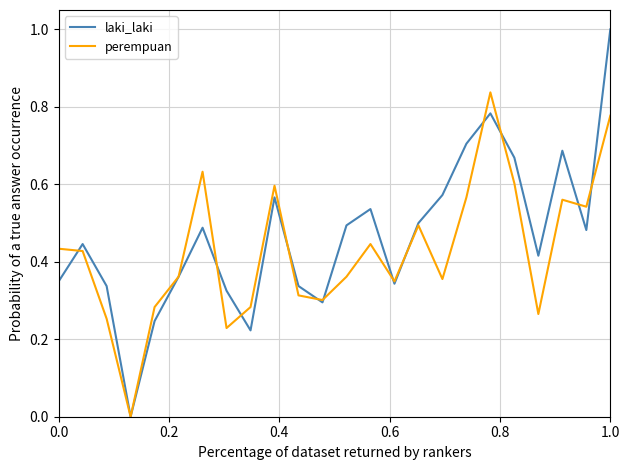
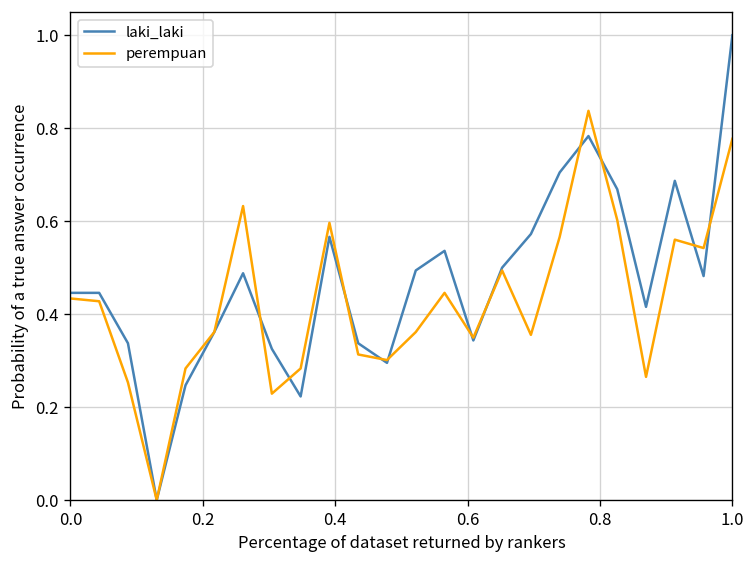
laki_laki, 0.0: 0.35 -> 0.45
